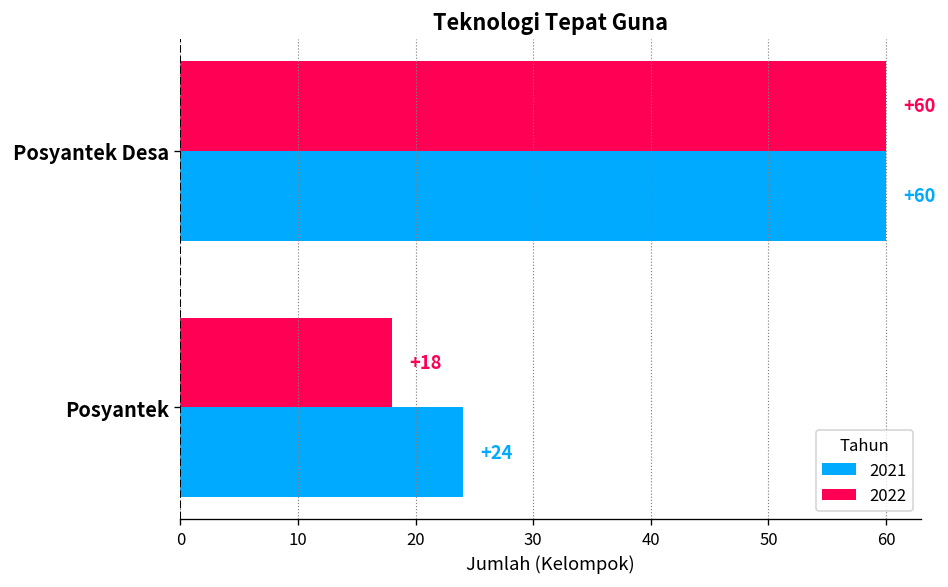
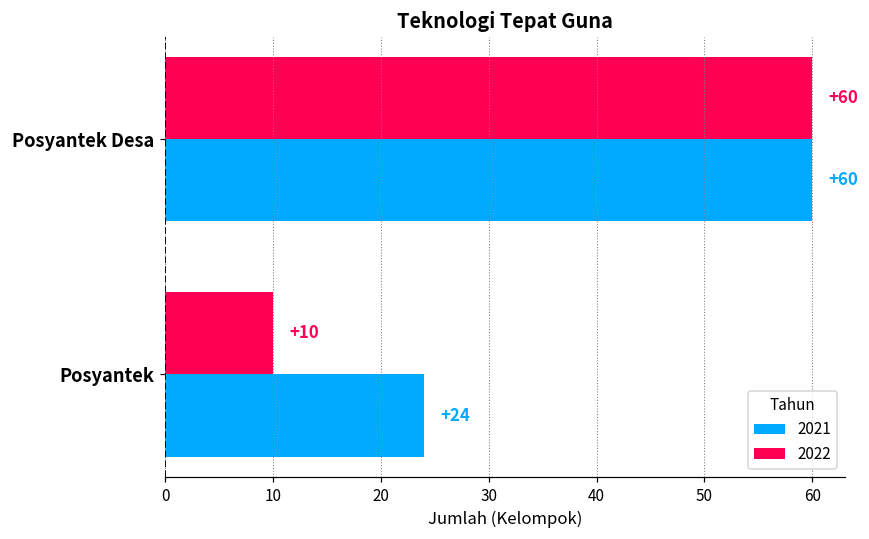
2022, Posyantek: +18 -> +10
